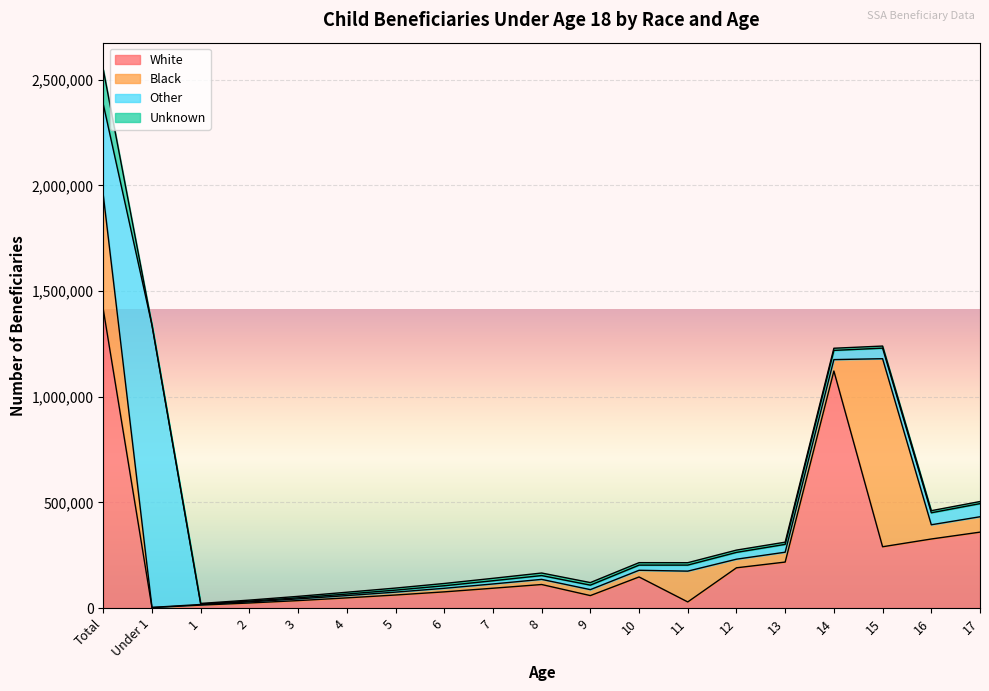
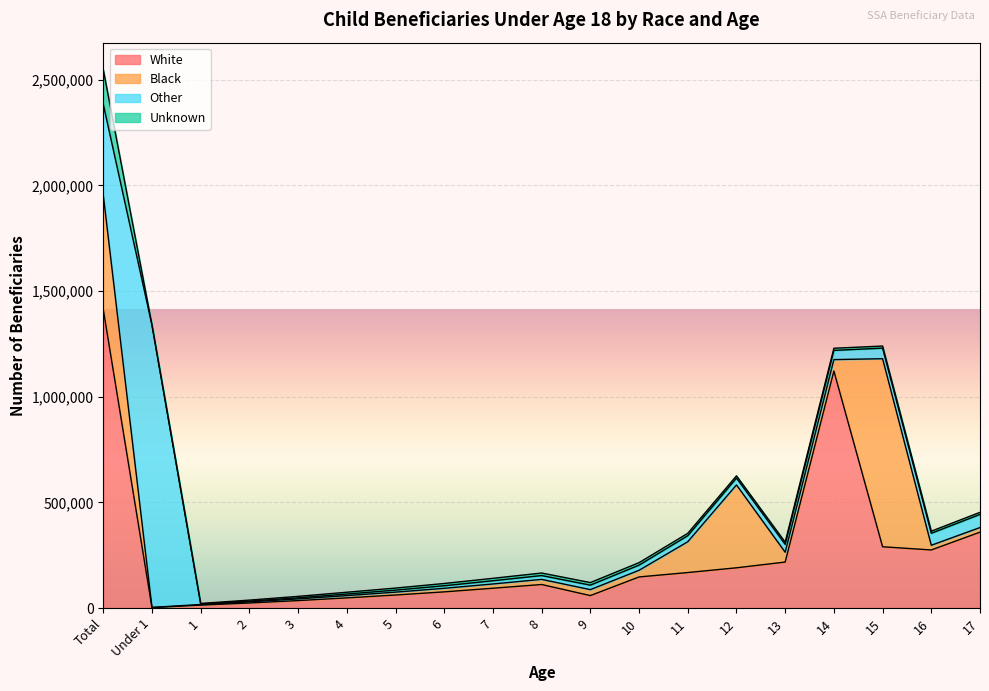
White, 11: 30,000 -> 170,000
Black, 12: 40,000 -> 390,000
White, 16: 330,000 -> 270,000
Black, 16: 70,000 -> 20,000
Black, 17: 70,000 -> 20,000
